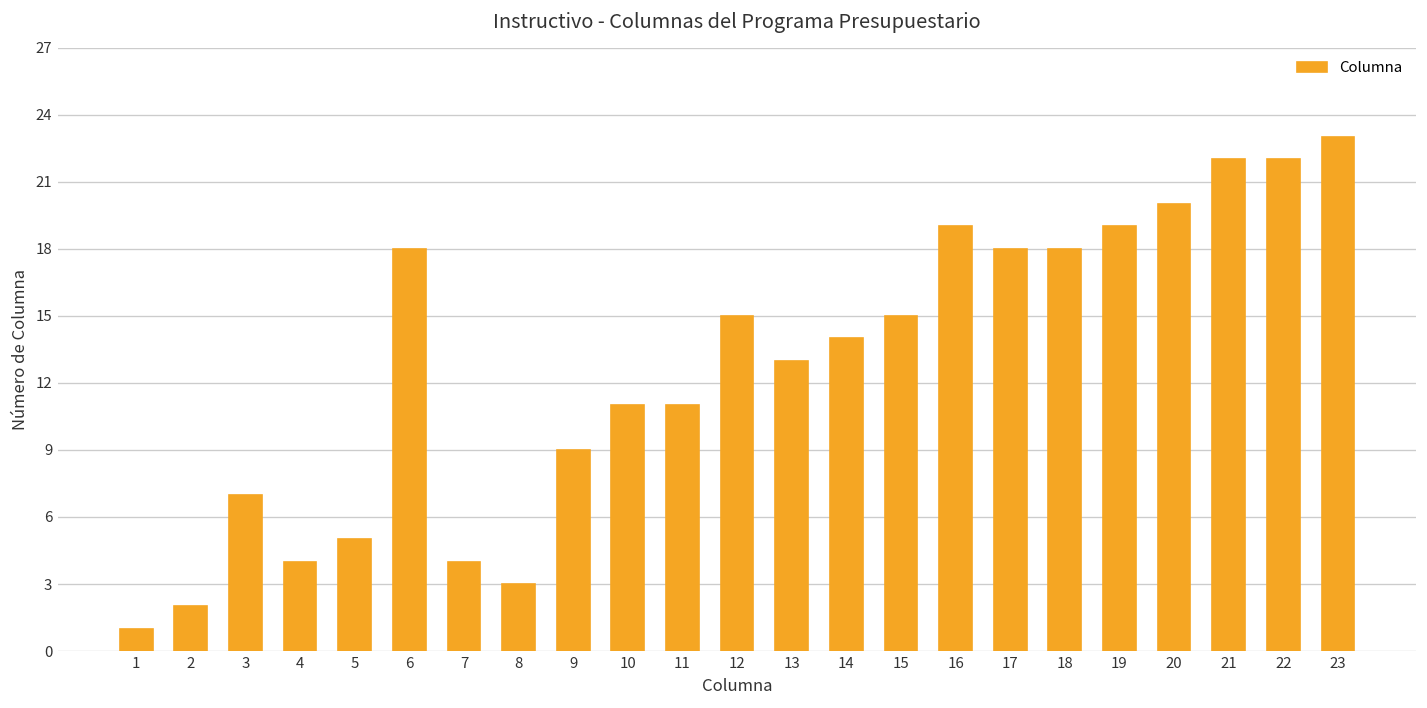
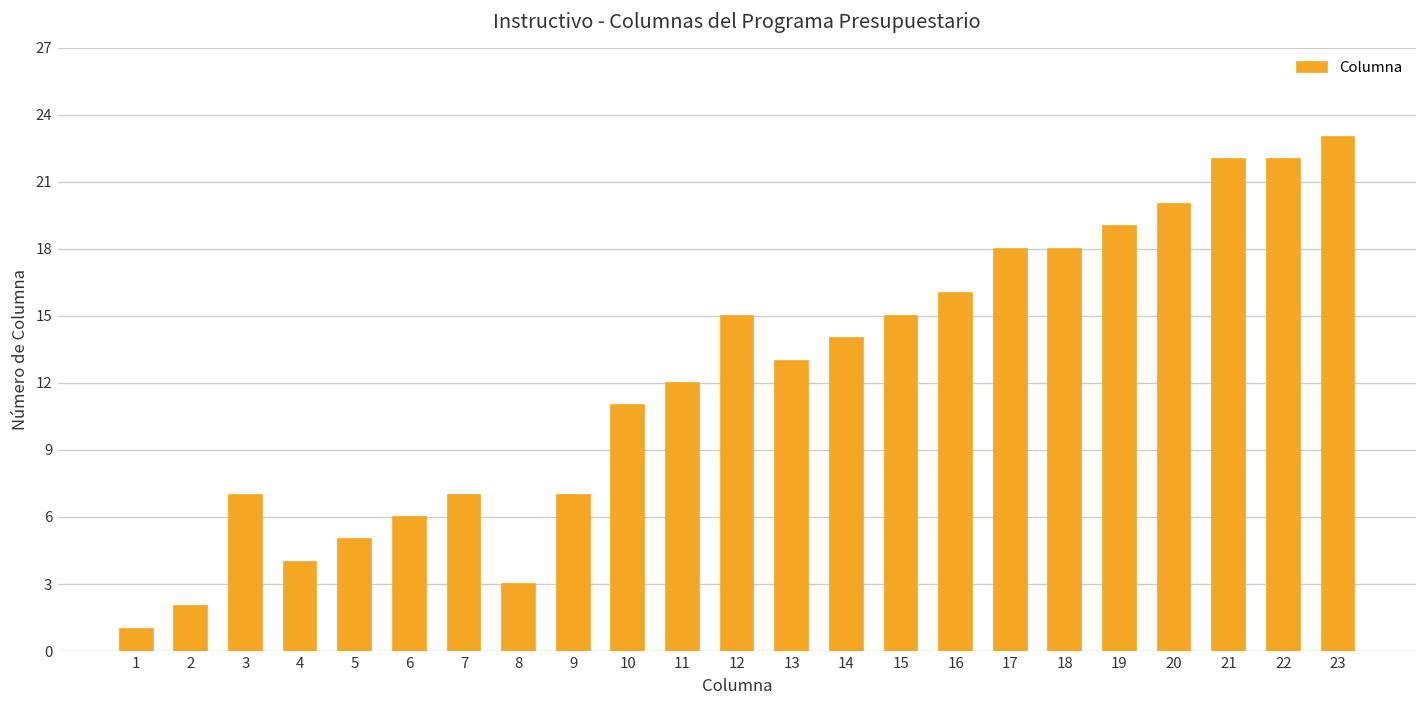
6: 18 -> 6
7: 4 -> 7
9: 9 -> 7
11: 11 -> 12
16: 19 -> 16
